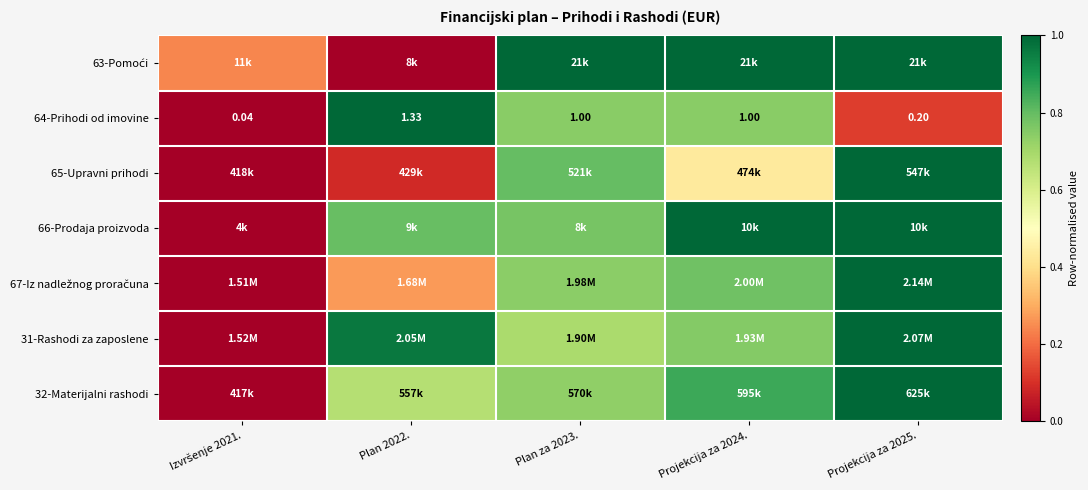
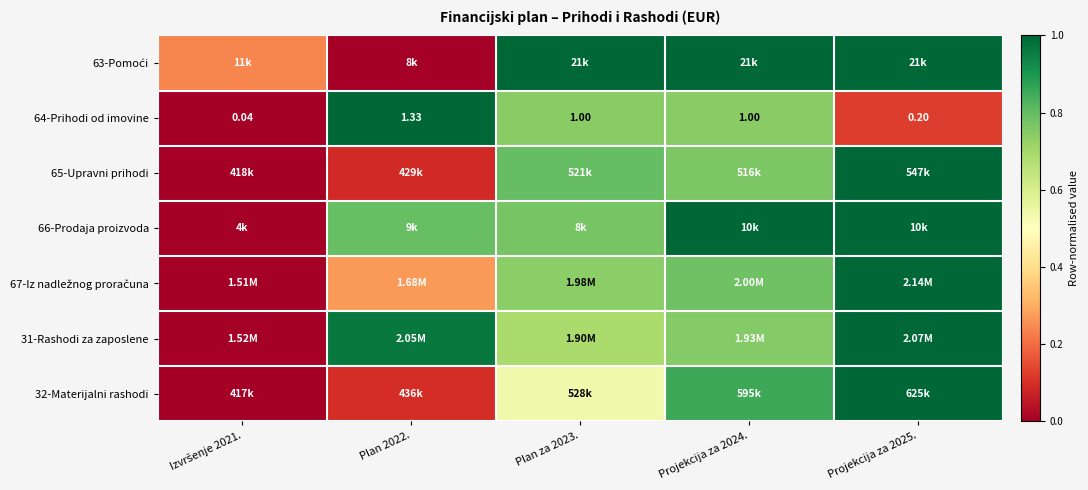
65-Upravni prihodi, Projekcija za 2024.: 474k -> 516k
32-Materijalni rashodi, Plan 2022.: 557k -> 436k
32-Materijalni rashodi, Plan za 2023.: 570k -> 528k
